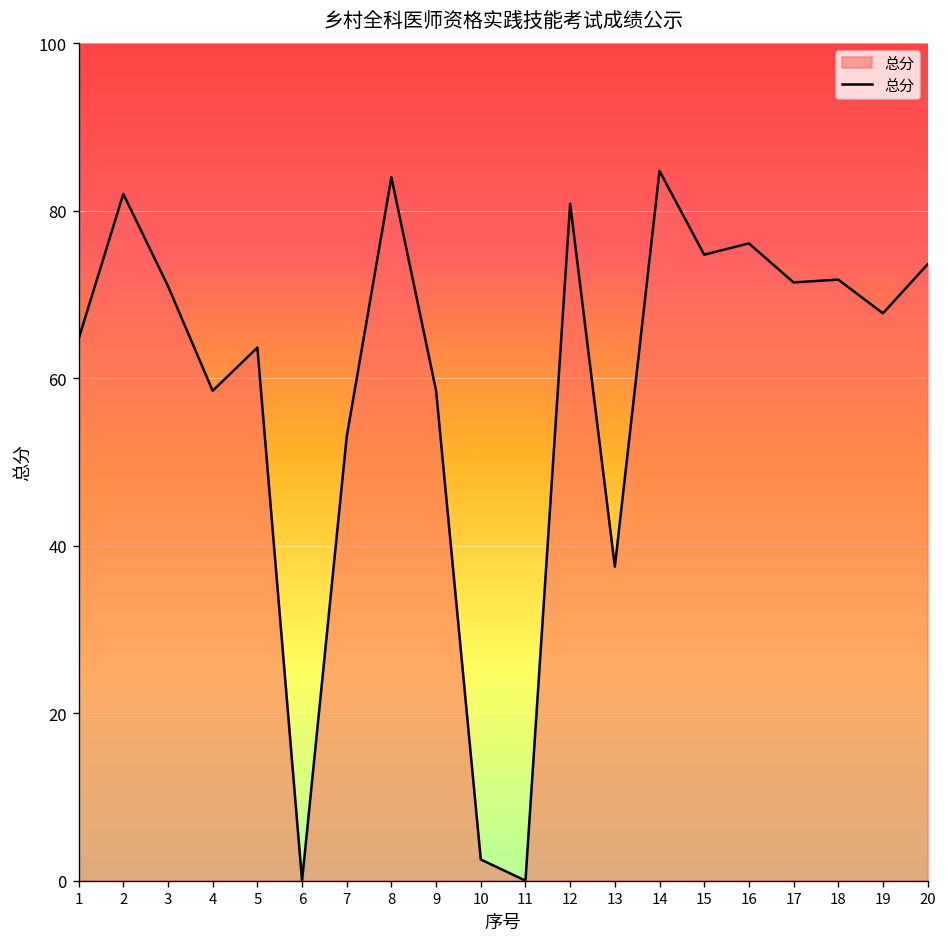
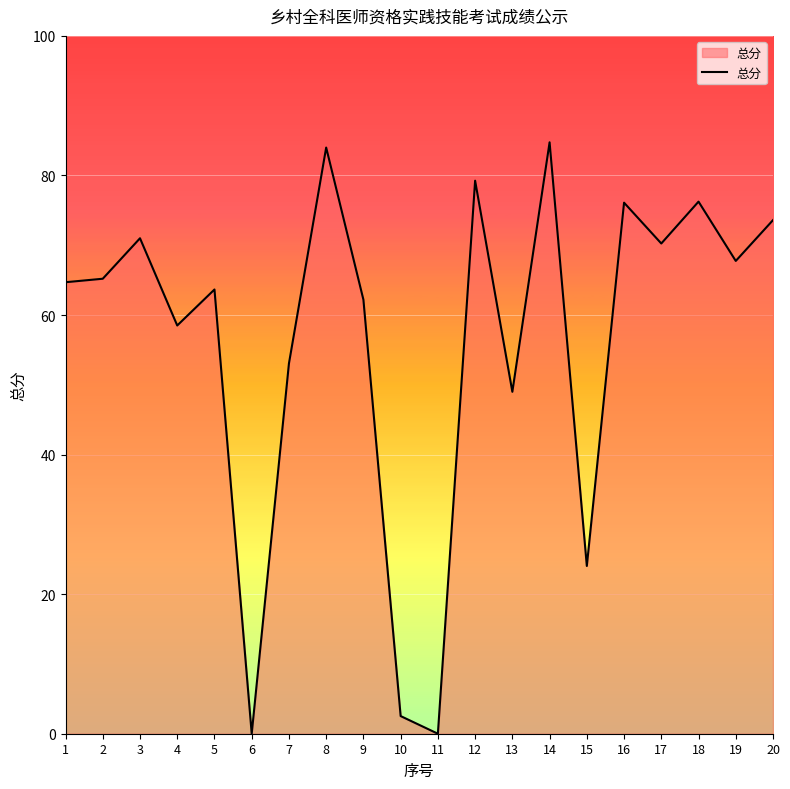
2: 82 -> 65
9: 59 -> 62
12: 81 -> 79
13: 38 -> 49
15: 75 -> 24
17: 71 -> 70
18: 72 -> 76
